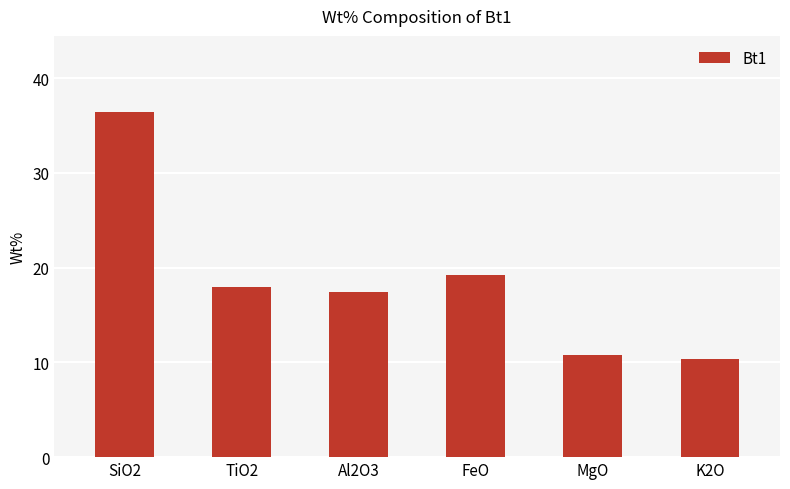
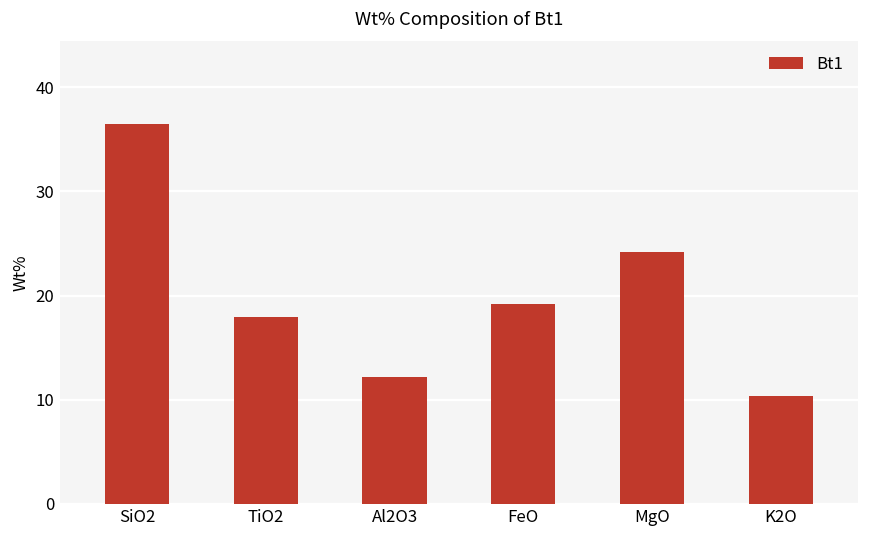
Al2O3: 17 -> 12
MgO: 11 -> 24
